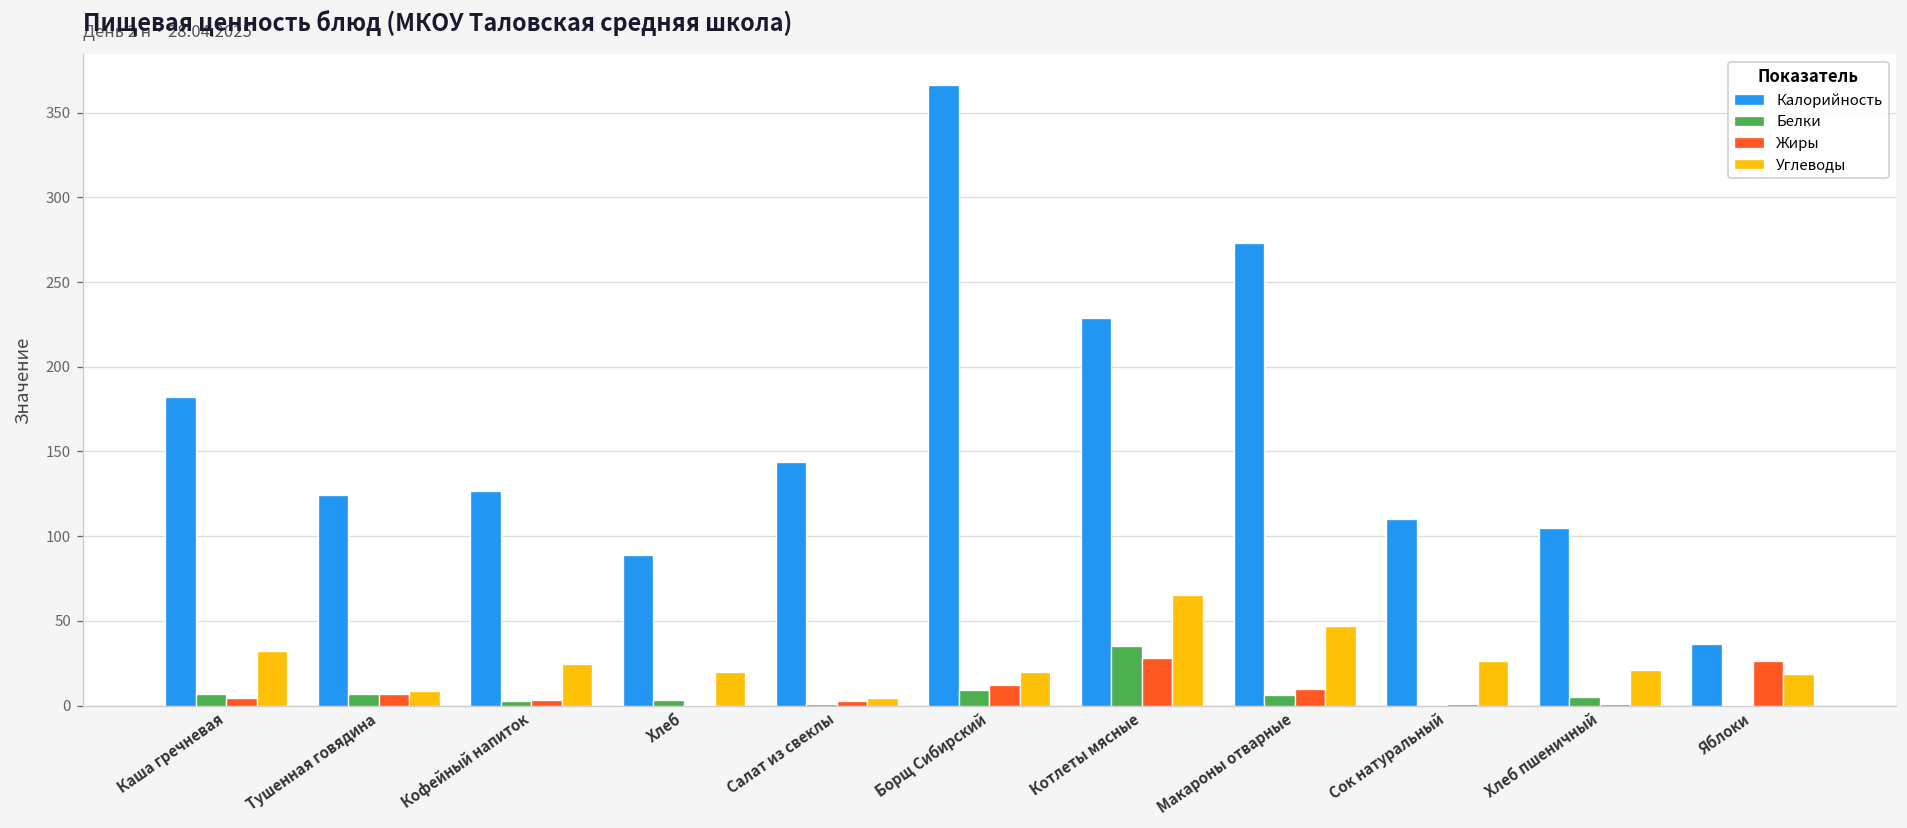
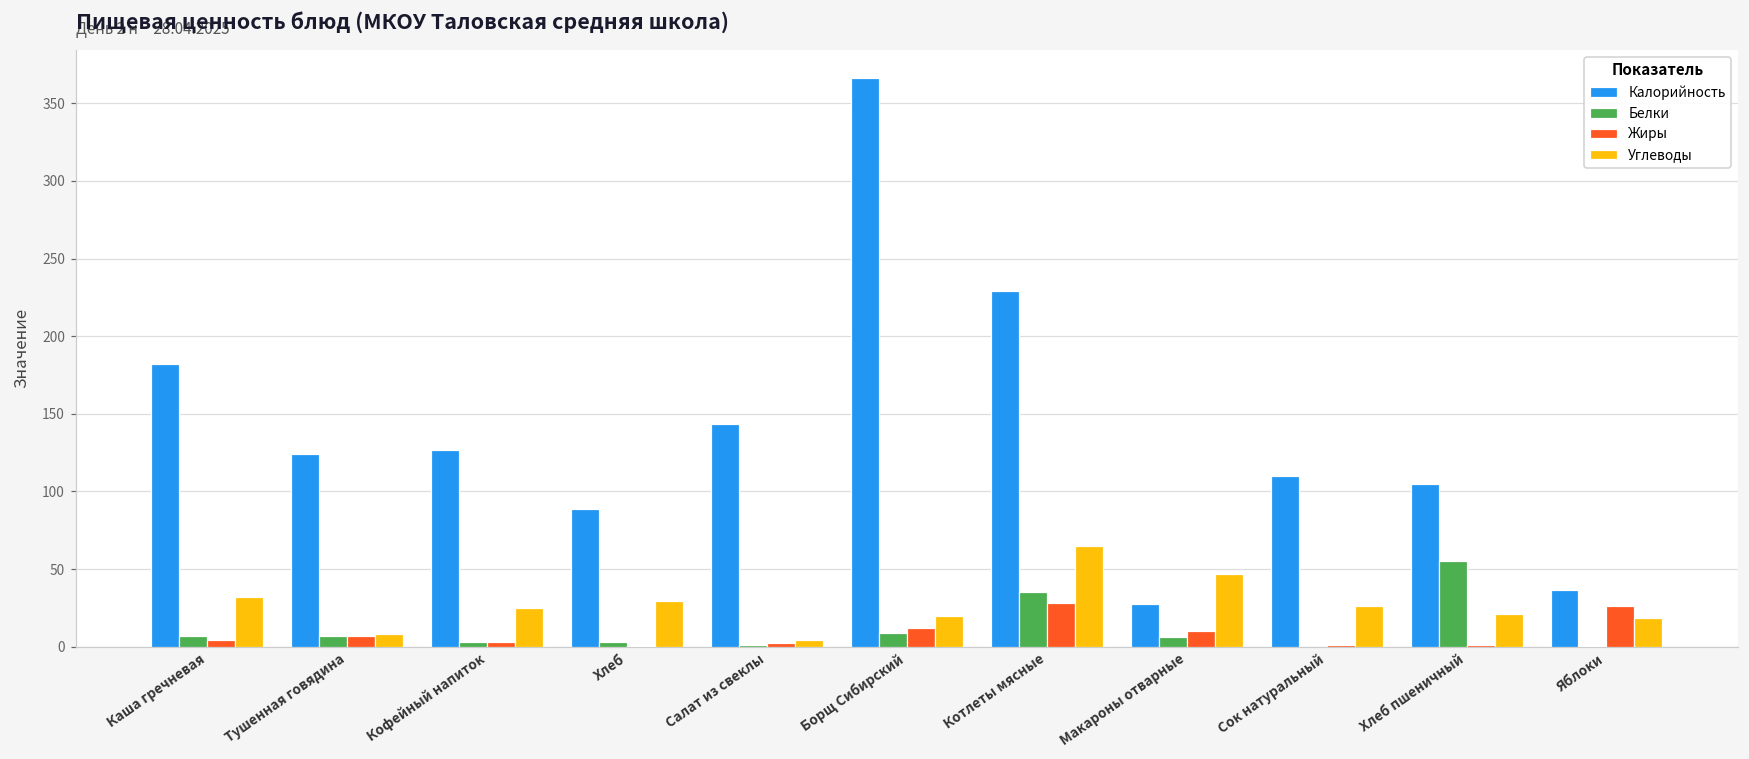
Углеводы, Хлеб: 20 -> 30
Калорийность, Макароны отварные: 273 -> 28
Белки, Хлеб пшеничный: 5 -> 55
